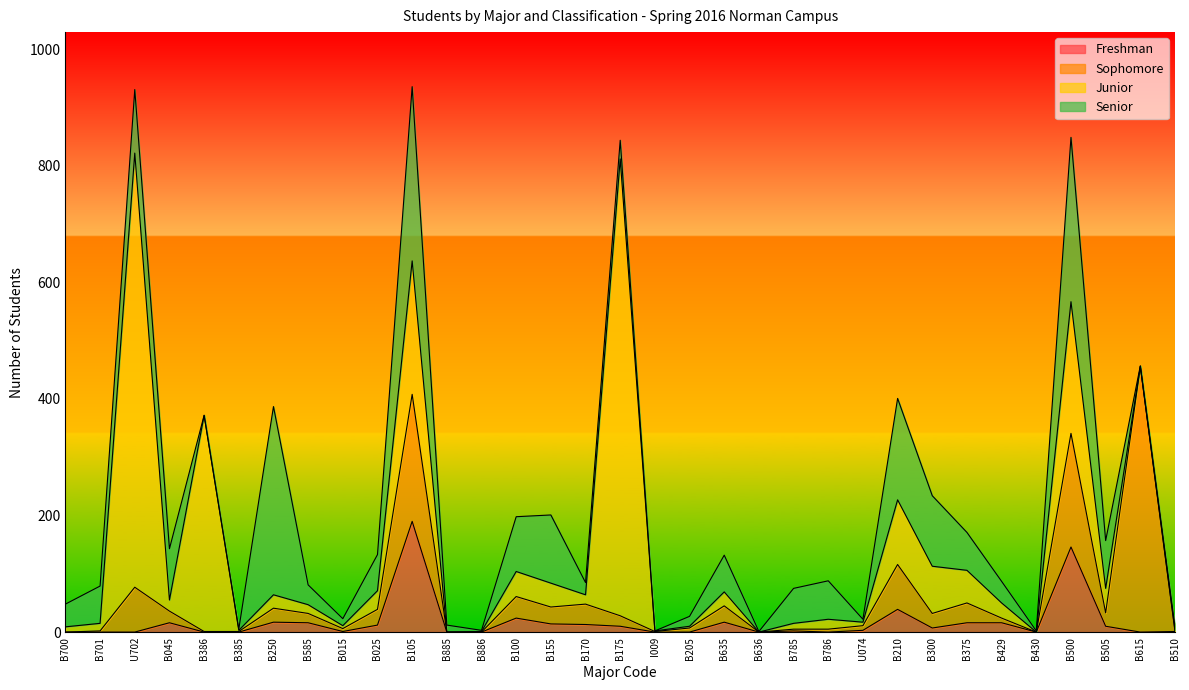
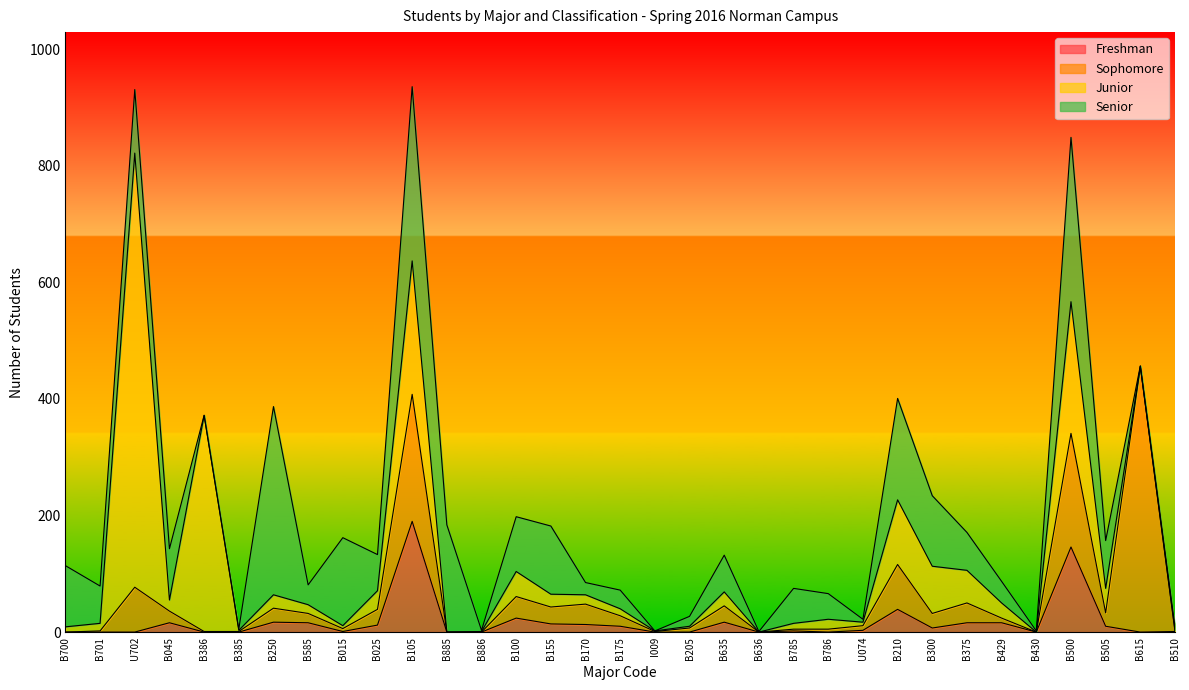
Senior, B700: 40 -> 110
Senior, B015: 10 -> 150
Senior, B885: 10 -> 180
Junior, B155: 40 -> 20
Junior, B175: 780 -> 10
Senior, B786: 70 -> 40
